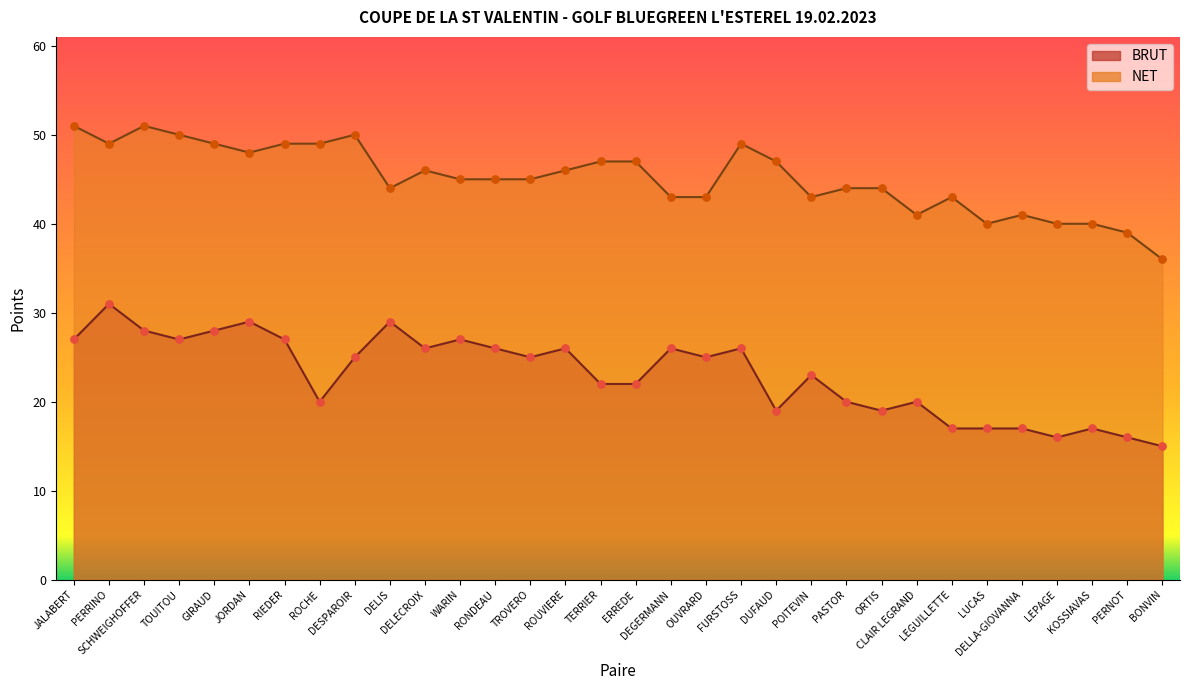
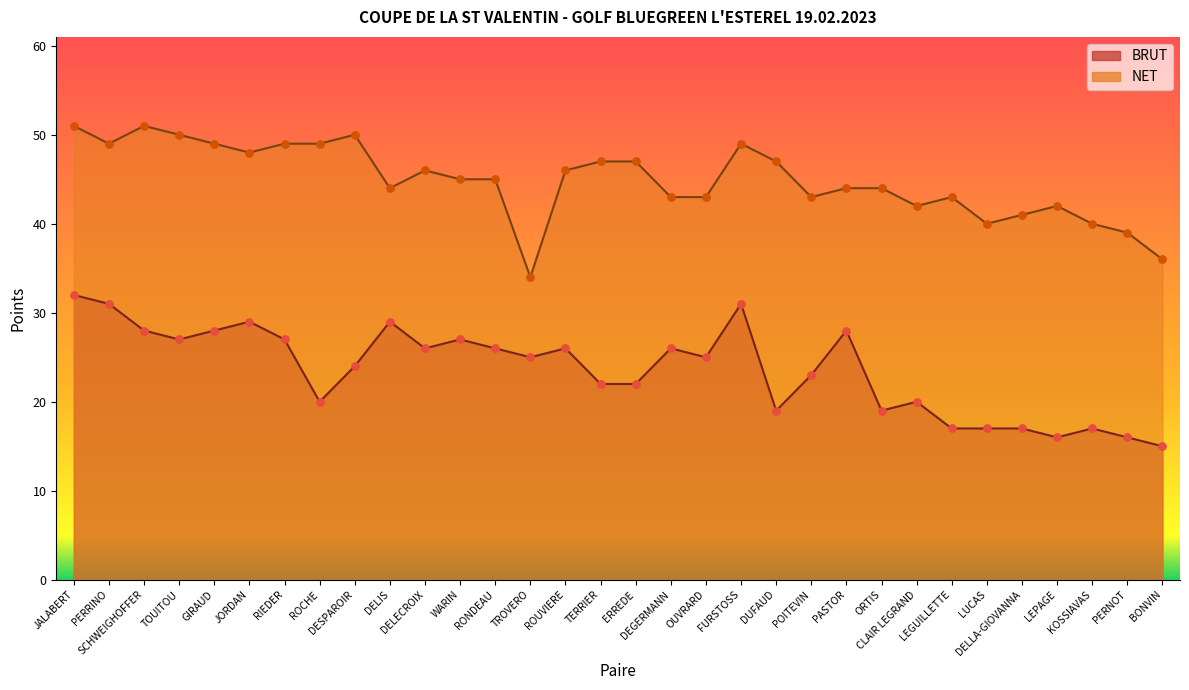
BRUT, JALABERT: 27 -> 32
BRUT, DESPAROIR: 25 -> 24
NET, TROVERO: 45 -> 34
BRUT, FURSTOSS: 26 -> 31
BRUT, PASTOR: 20 -> 28
NET, CLAIR LEGRAND: 41 -> 42
NET, LEPAGE: 40 -> 42
